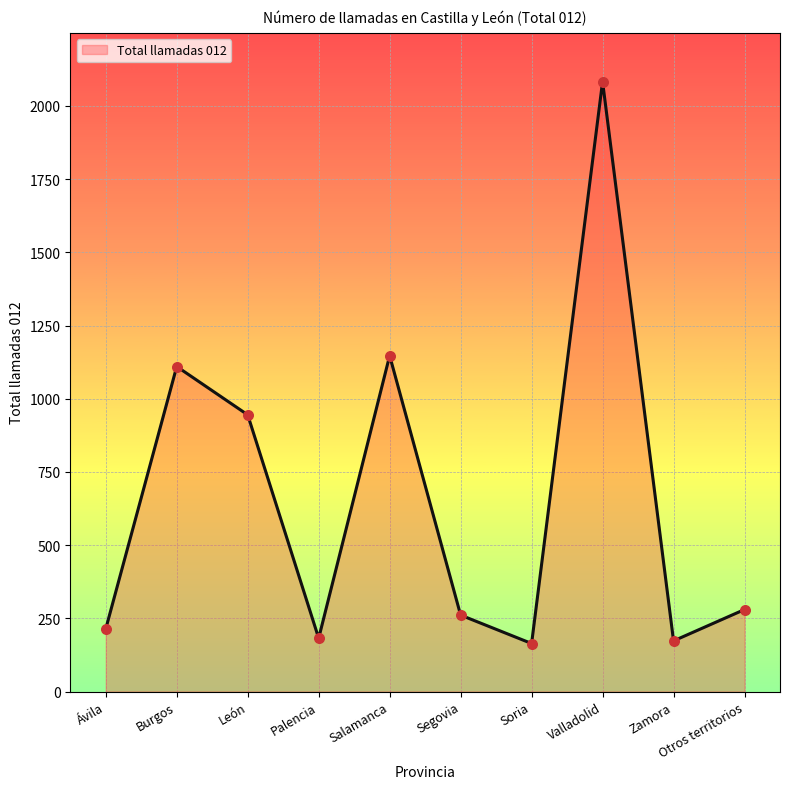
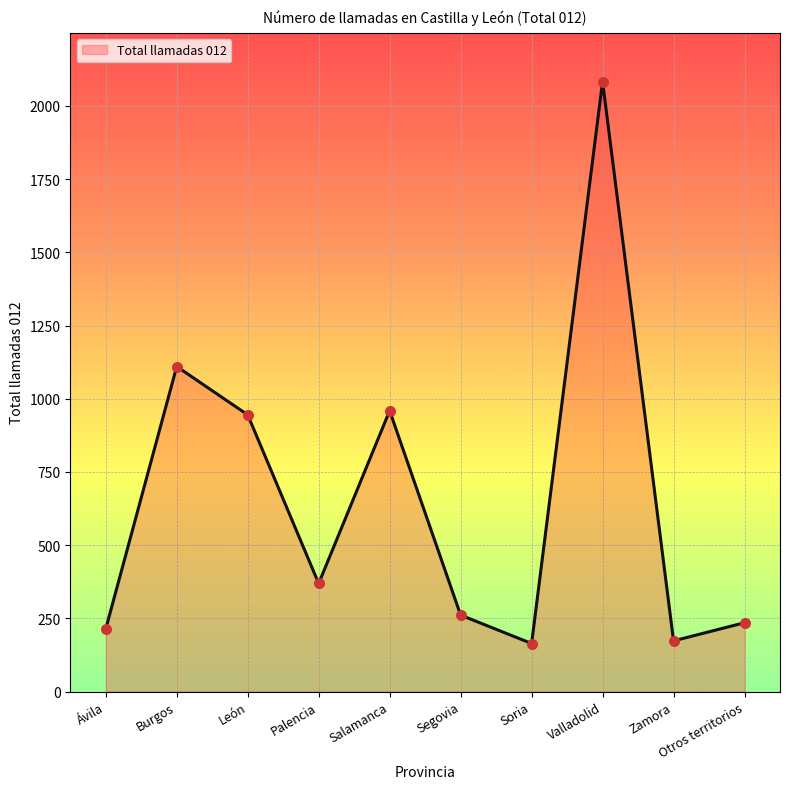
Palencia: 180 -> 370
Salamanca: 1150 -> 960
Otros territorios: 280 -> 240
